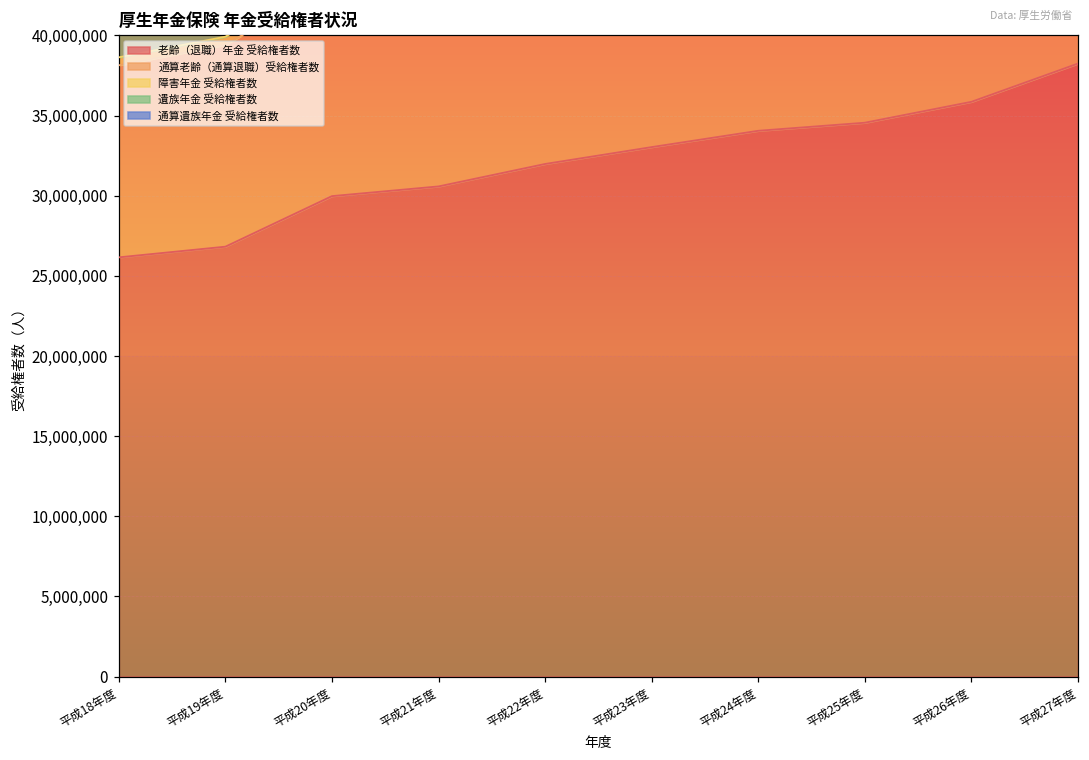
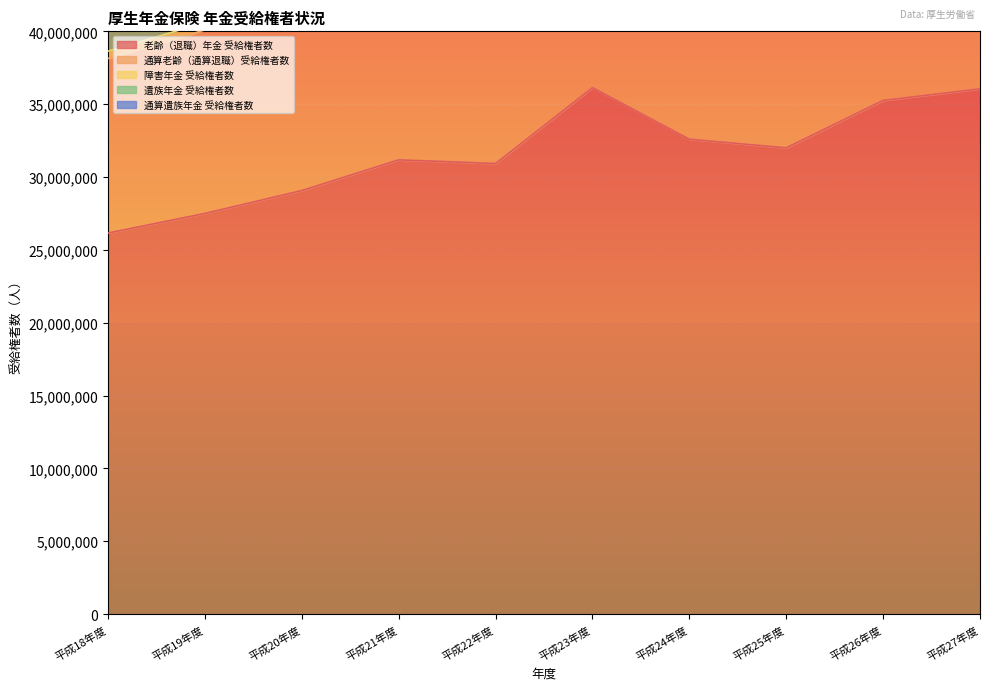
老齢（退職）年金 受給権者数, 平成19年度: 26,800,000 -> 27,500,000
老齢（退職）年金 受給権者数, 平成20年度: 30,000,000 -> 29,100,000
老齢（退職）年金 受給権者数, 平成21年度: 30,600,000 -> 31,200,000
老齢（退職）年金 受給権者数, 平成22年度: 32,000,000 -> 30,900,000
老齢（退職）年金 受給権者数, 平成23年度: 33,000,000 -> 36,100,000
老齢（退職）年金 受給権者数, 平成24年度: 34,100,000 -> 32,600,000
老齢（退職）年金 受給権者数, 平成25年度: 34,600,000 -> 32,000,000
老齢（退職）年金 受給権者数, 平成26年度: 35,900,000 -> 35,300,000
老齢（退職）年金 受給権者数, 平成27年度: 38,200,000 -> 36,000,000
